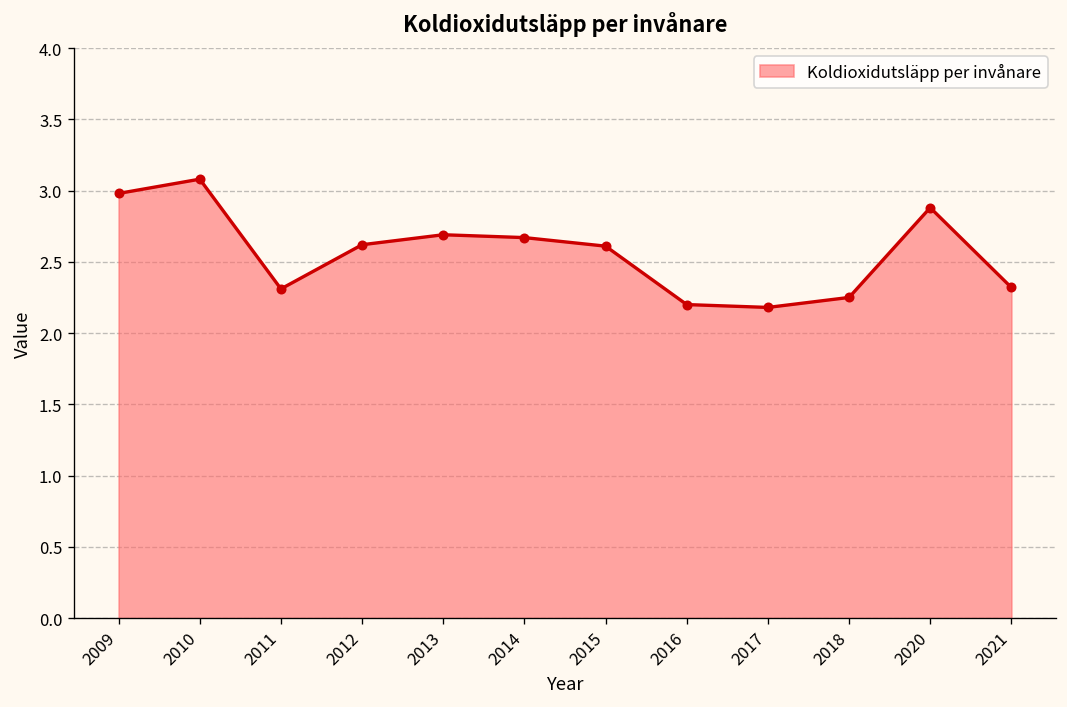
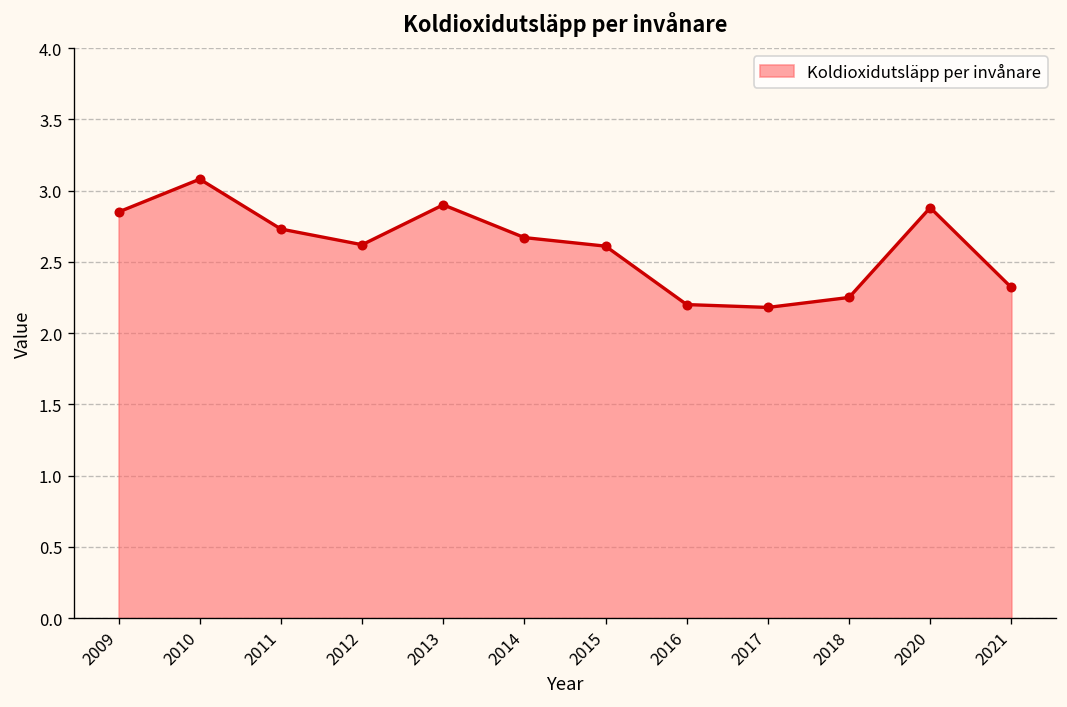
2009: 2.98 -> 2.85
2011: 2.31 -> 2.73
2013: 2.69 -> 2.90
